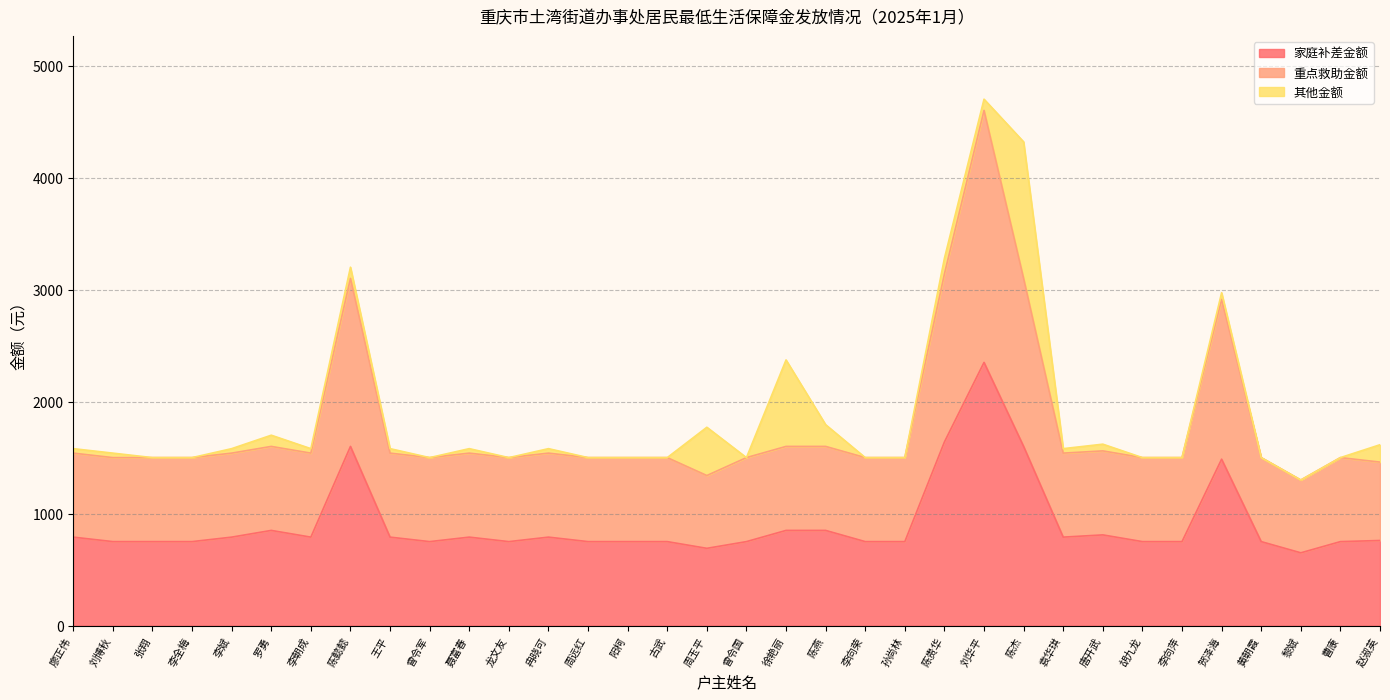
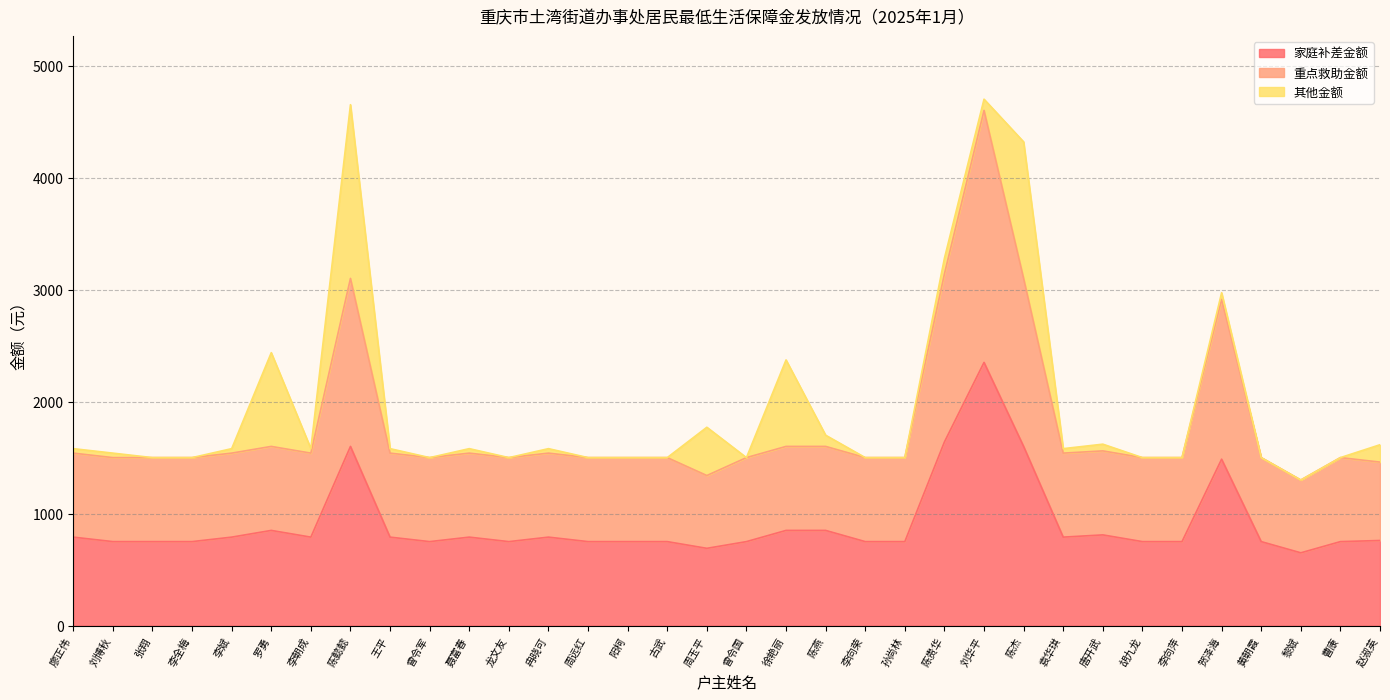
其他金额, 罗勇: 100 -> 840
其他金额, 陈懿懿: 100 -> 1550
其他金额, 陈燕: 190 -> 100
